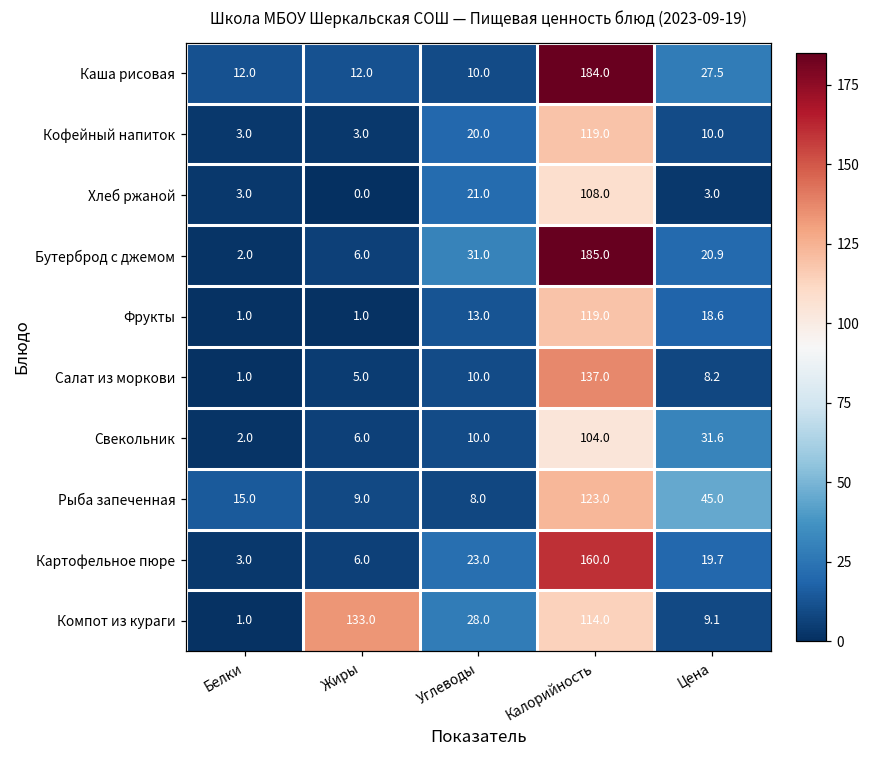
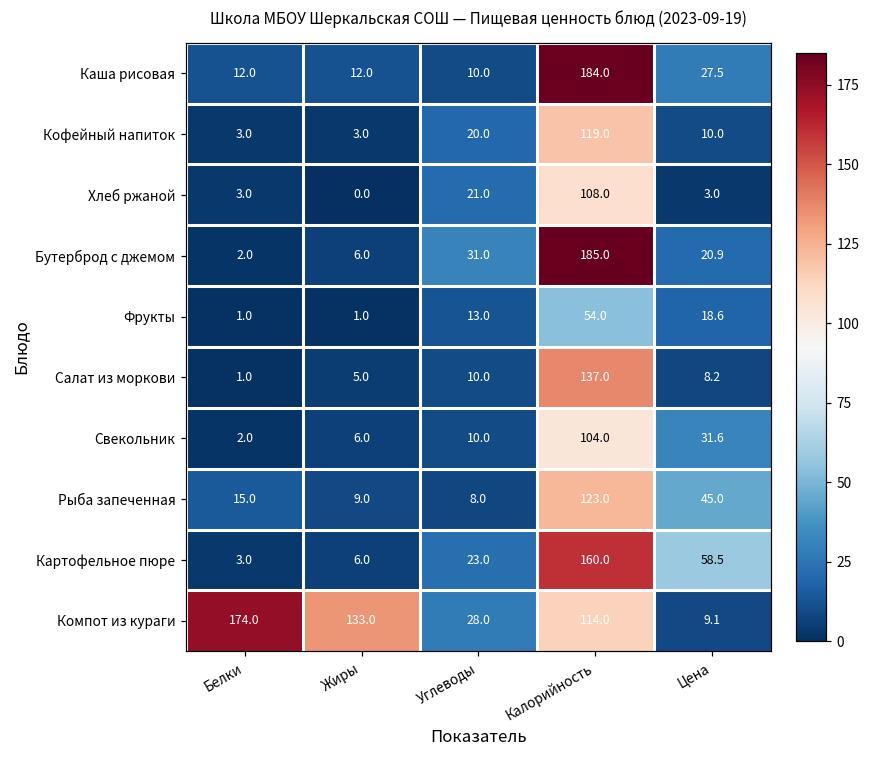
Фрукты, Калорийность: 119.0 -> 54.0
Картофельное пюре, Цена: 19.7 -> 58.5
Компот из кураги, Белки: 1.0 -> 174.0
